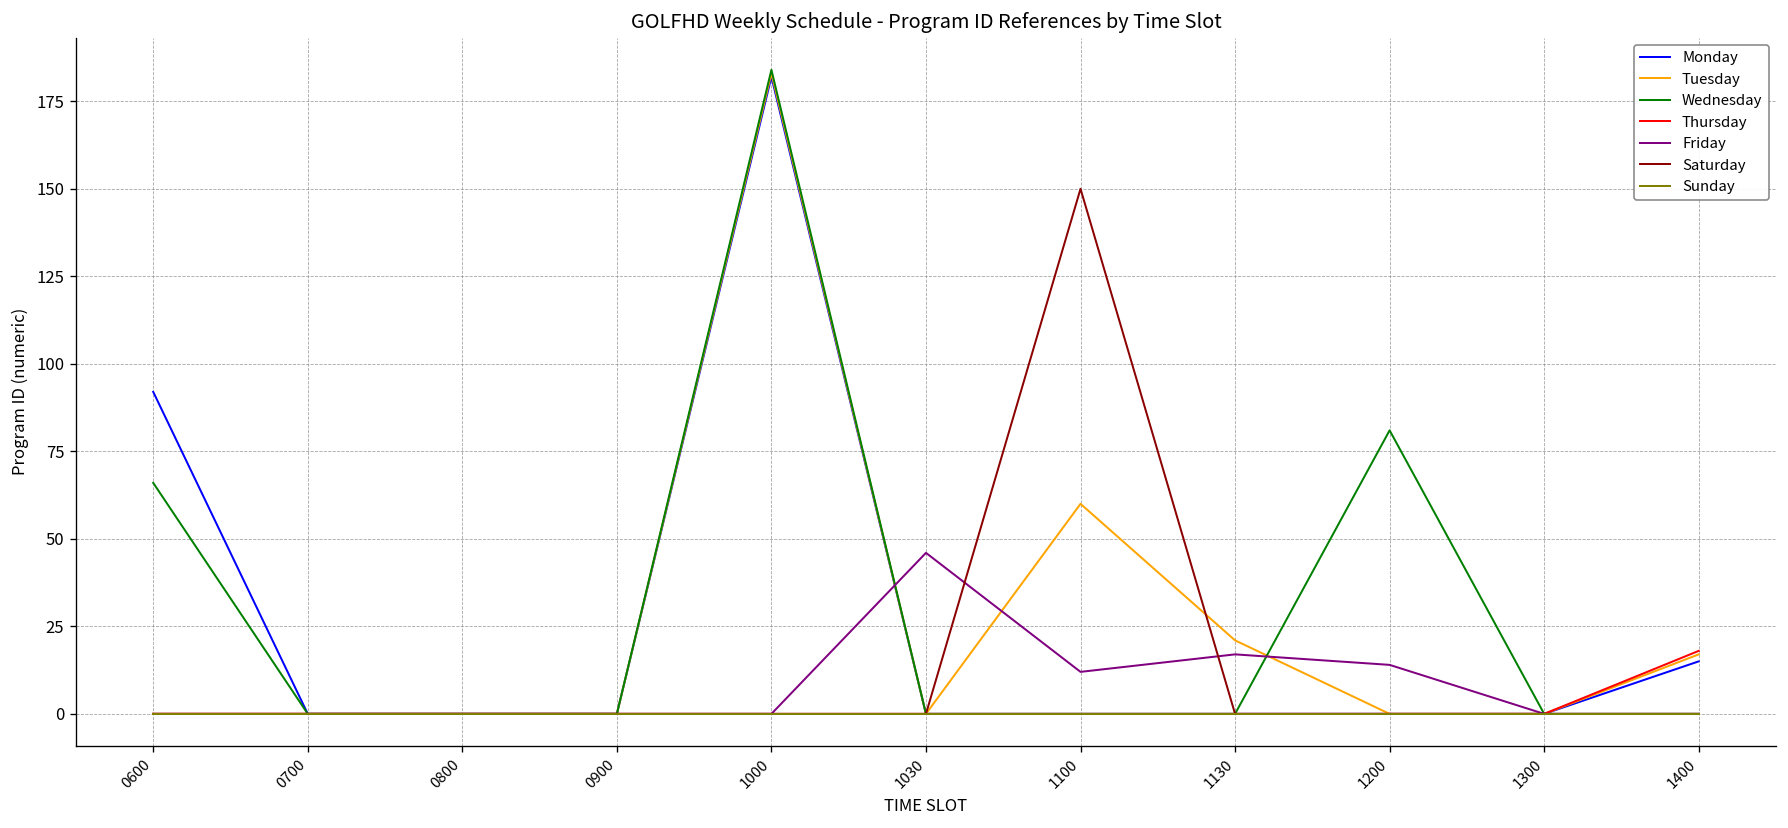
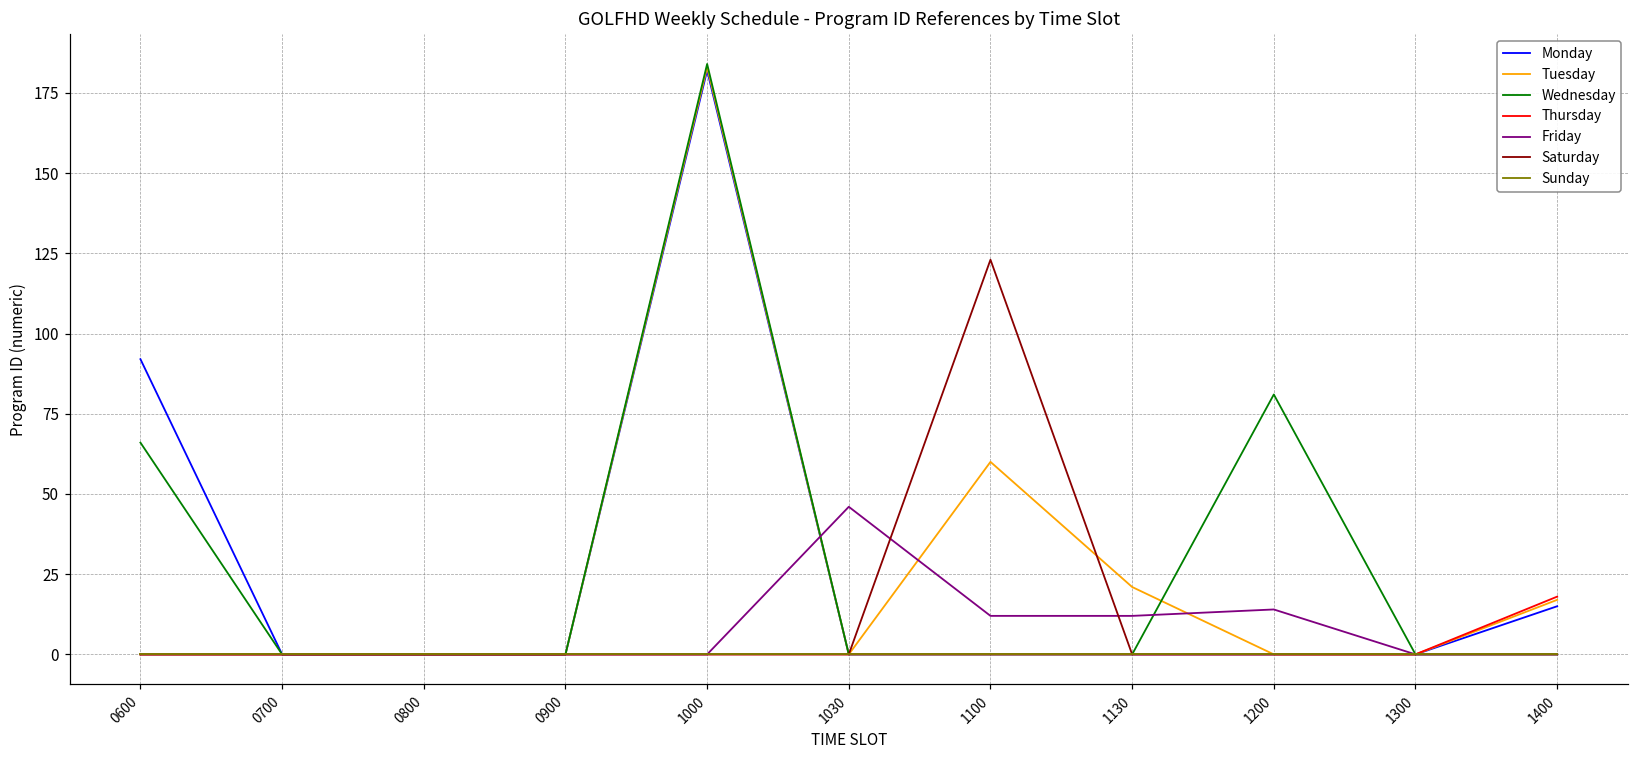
Saturday, 1100: 150 -> 123
Friday, 1130: 17 -> 12
